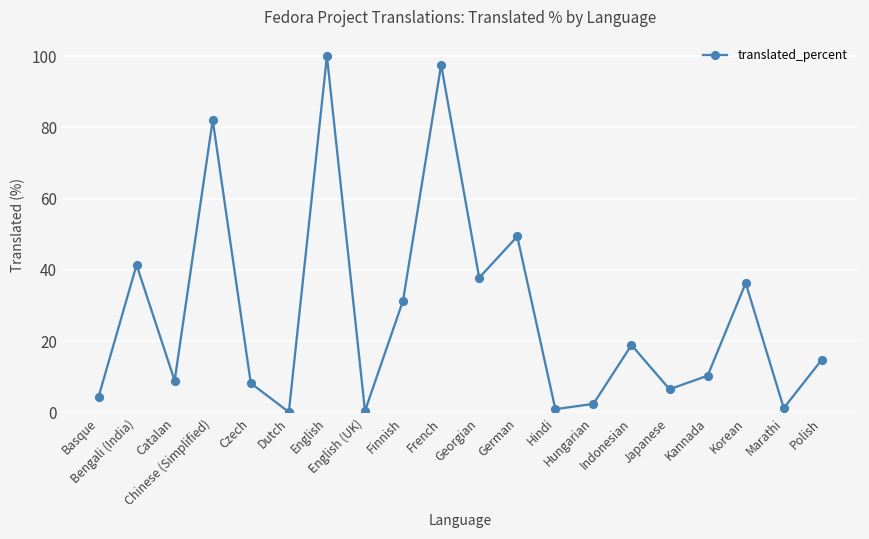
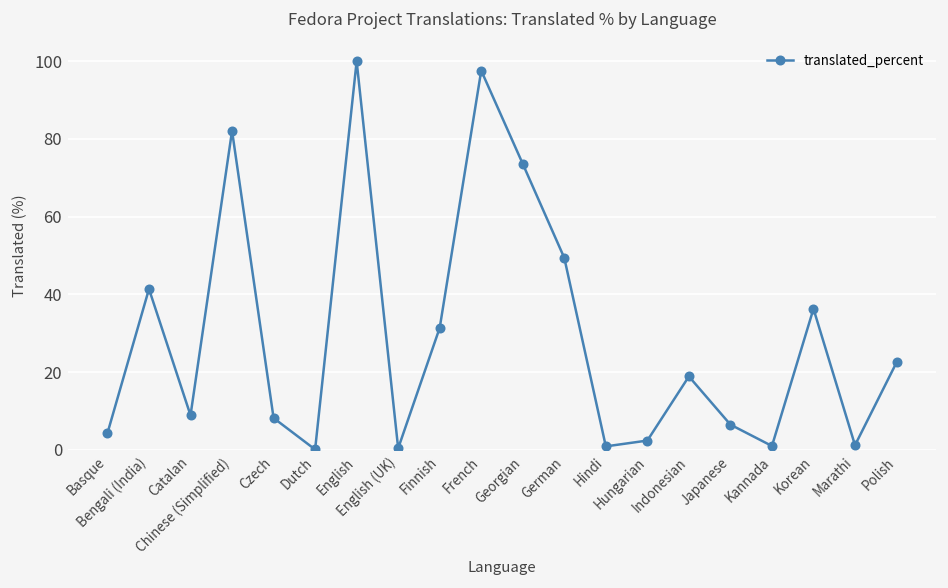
Georgian: 38 -> 74
Kannada: 10 -> 1
Polish: 15 -> 23
